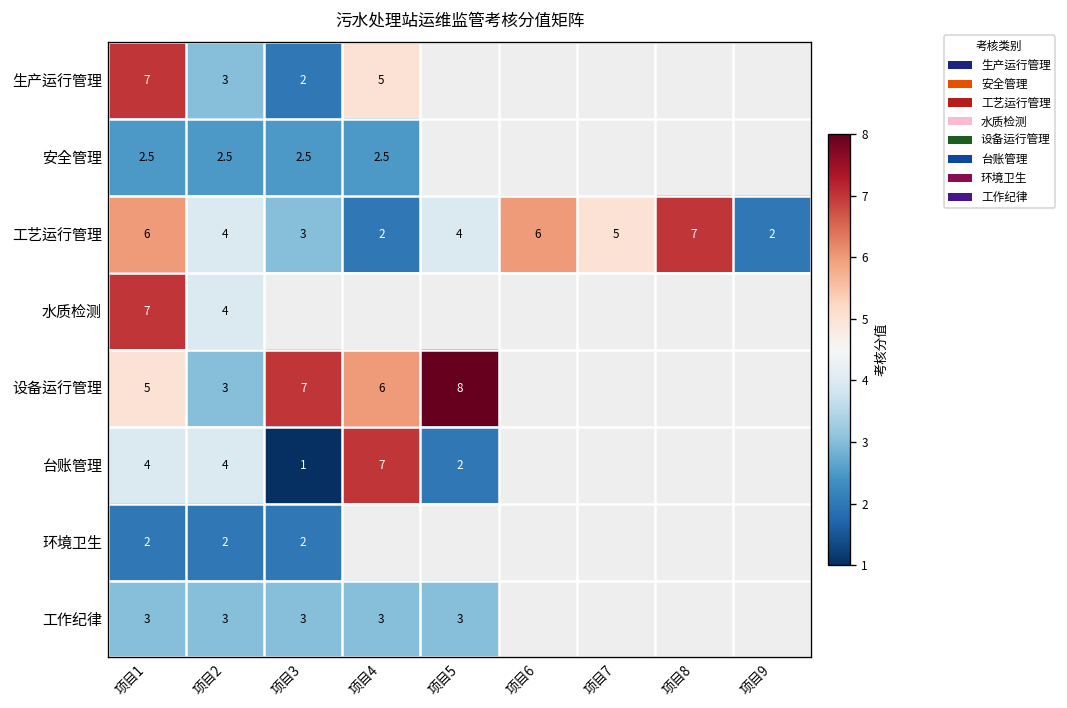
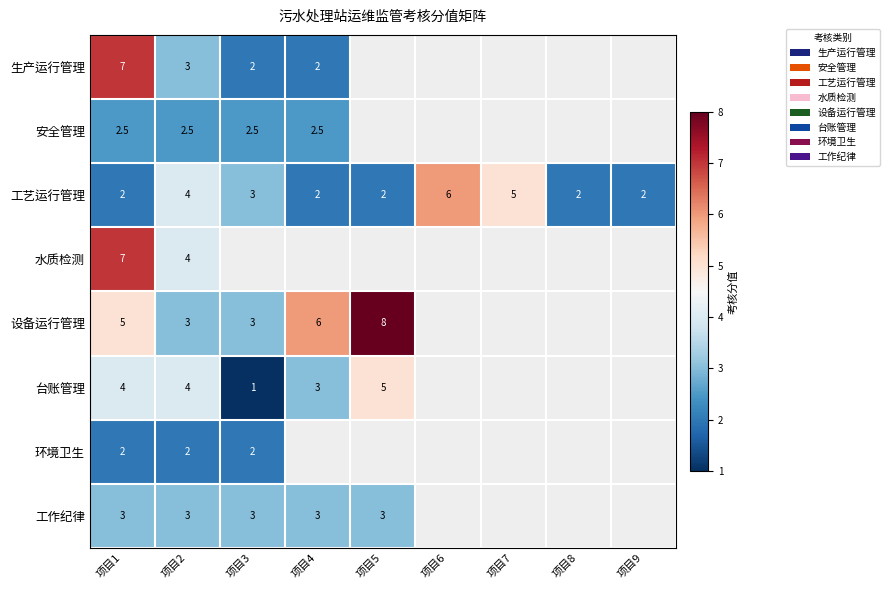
生产运行管理, 项目4: 5 -> 2
工艺运行管理, 项目1: 6 -> 2
工艺运行管理, 项目5: 4 -> 2
工艺运行管理, 项目8: 7 -> 2
设备运行管理, 项目3: 7 -> 3
台账管理, 项目4: 7 -> 3
台账管理, 项目5: 2 -> 5
